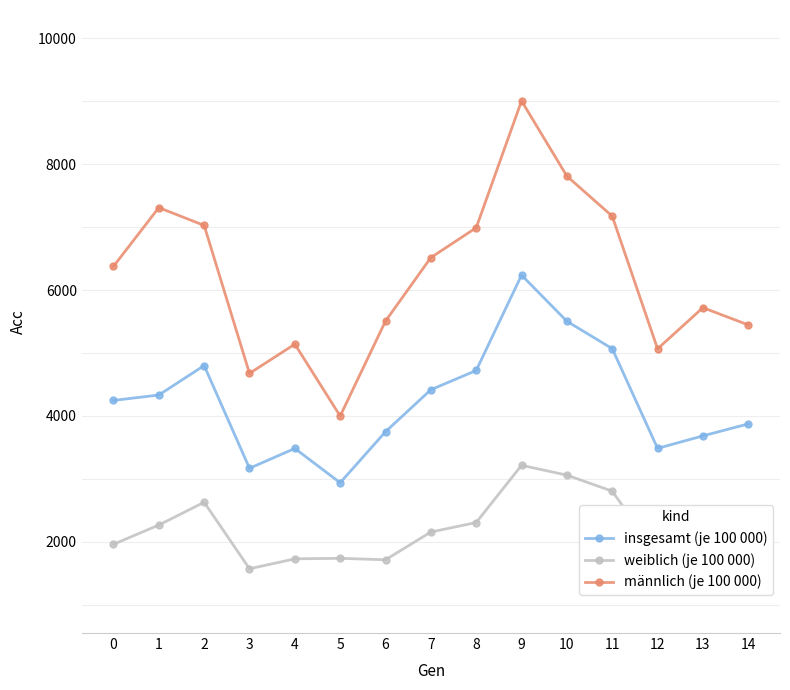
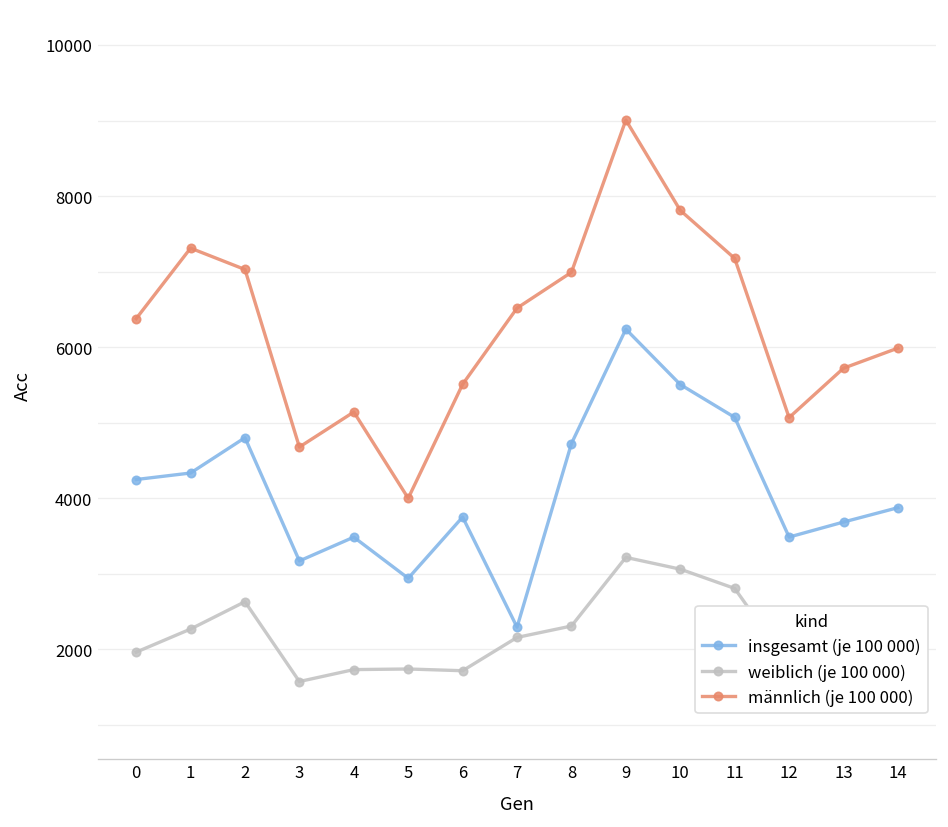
insgesamt (je 100 000), 7: 4400 -> 2300
männlich (je 100 000), 14: 5400 -> 6000
